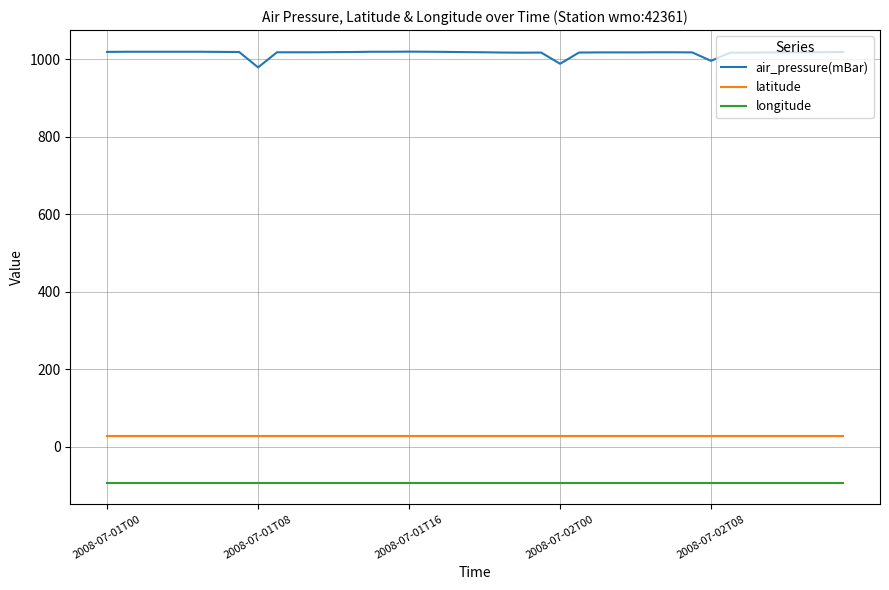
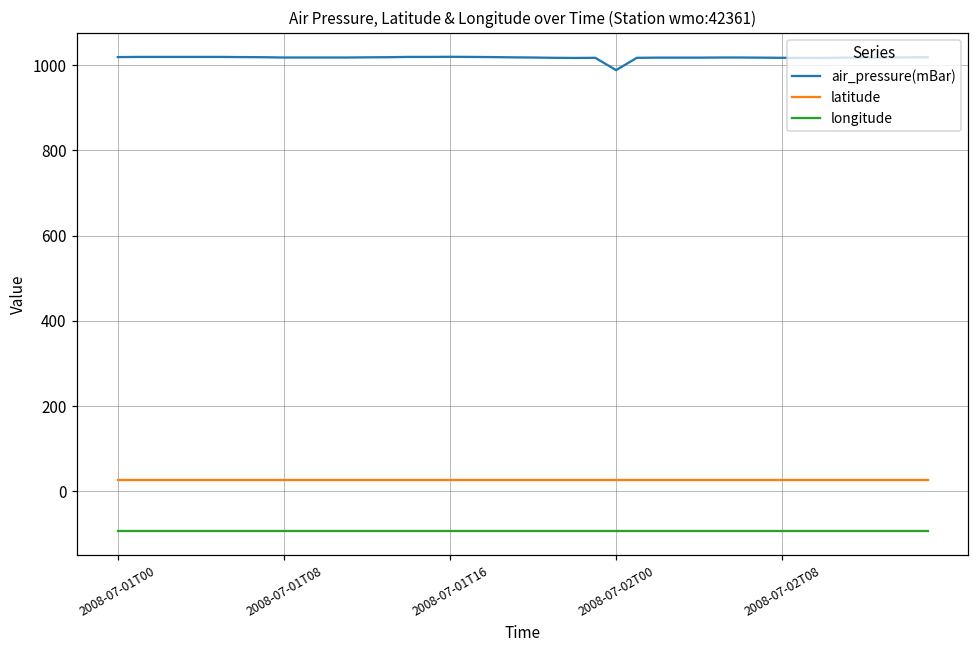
air_pressure(mBar), 2008-07-01T08: 980 -> 1020
air_pressure(mBar), 2008-07-02T08: 1000 -> 1020
